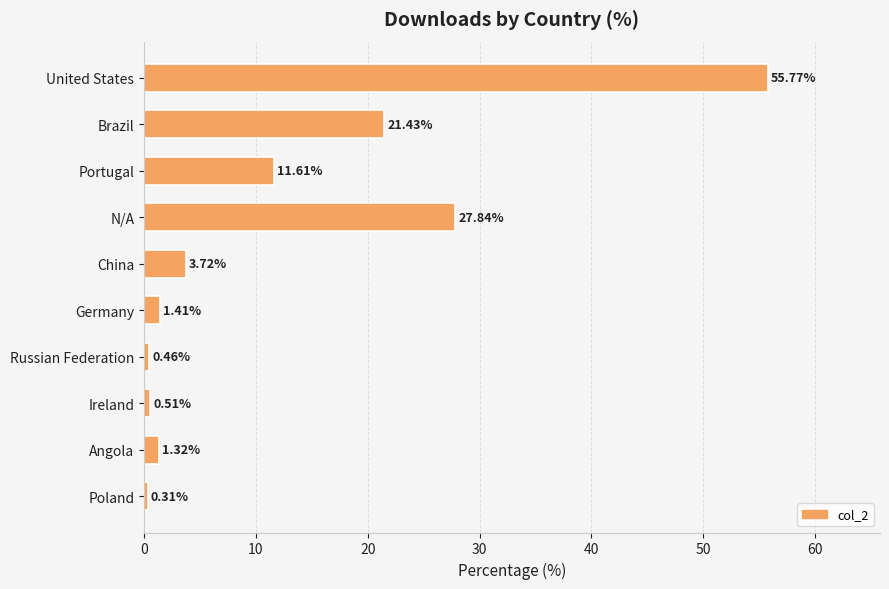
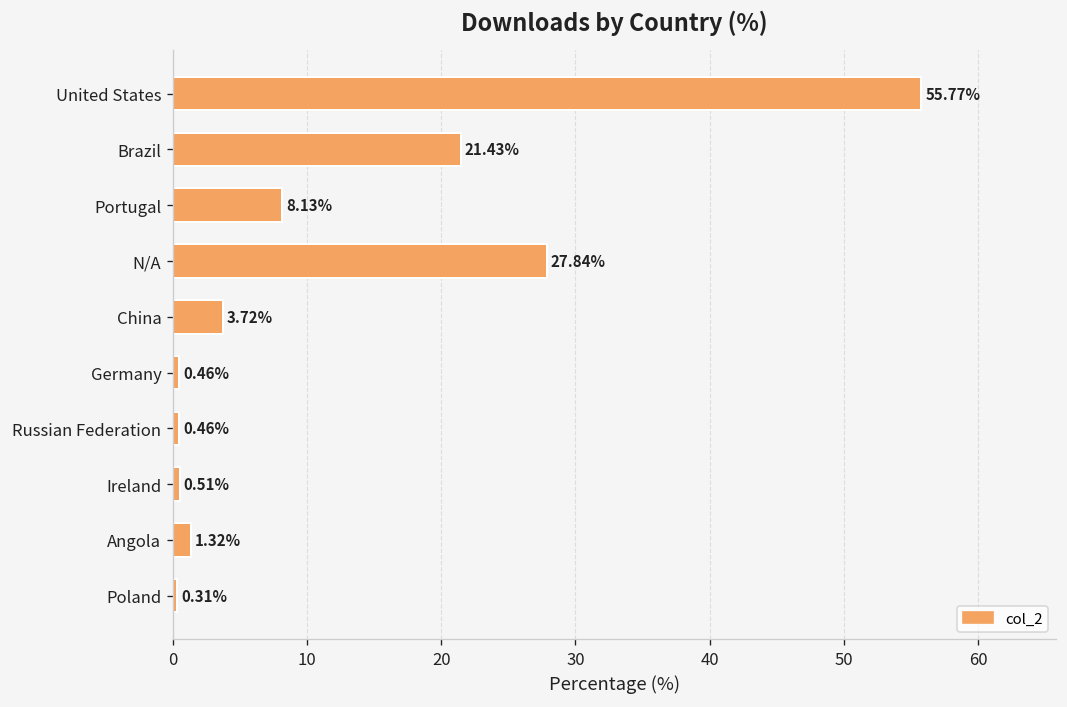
Portugal: 11.61% -> 8.13%
Germany: 1.41% -> 0.46%
